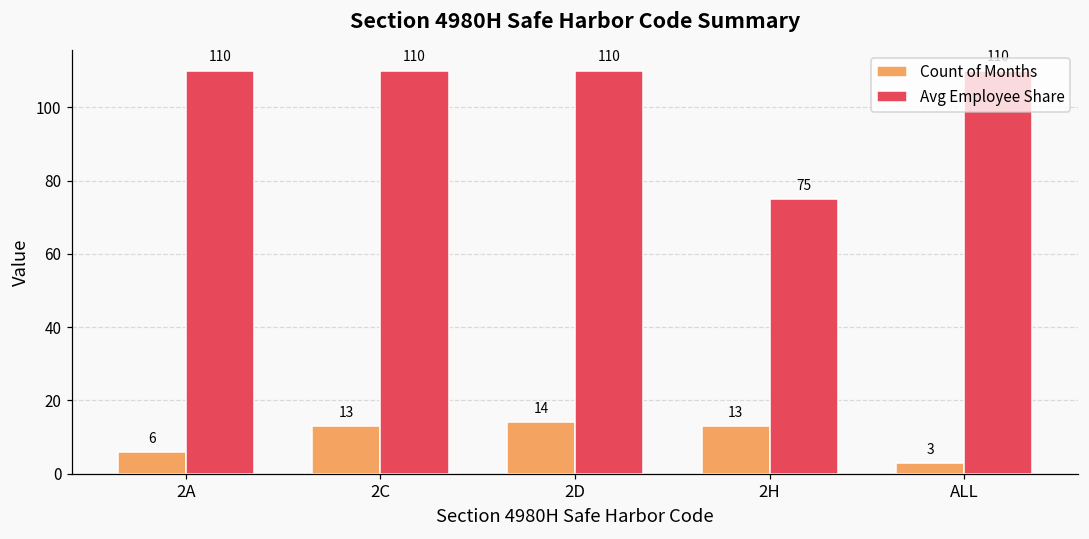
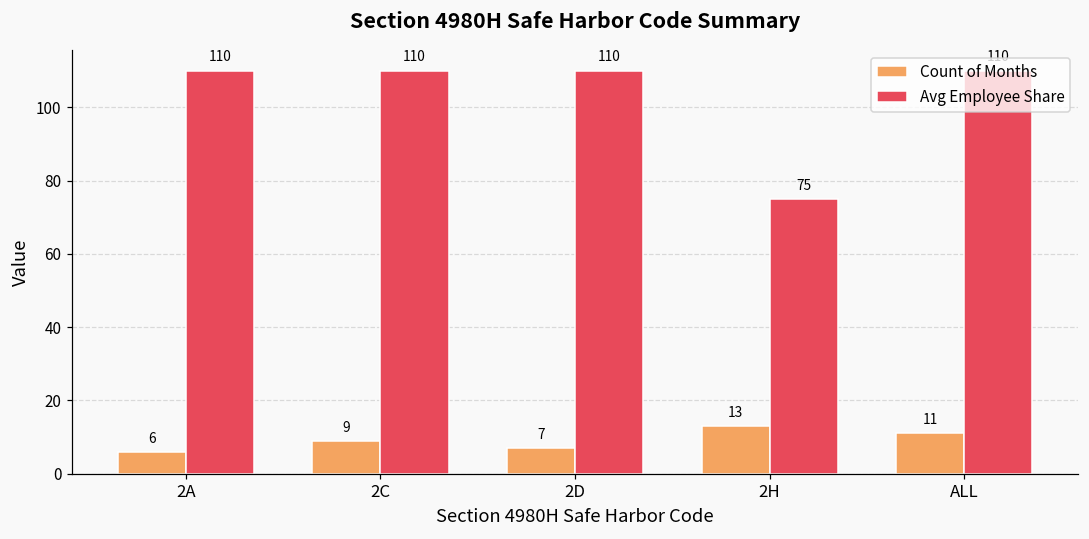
Count of Months, 2C: 13 -> 9
Count of Months, 2D: 14 -> 7
Count of Months, ALL: 3 -> 11
